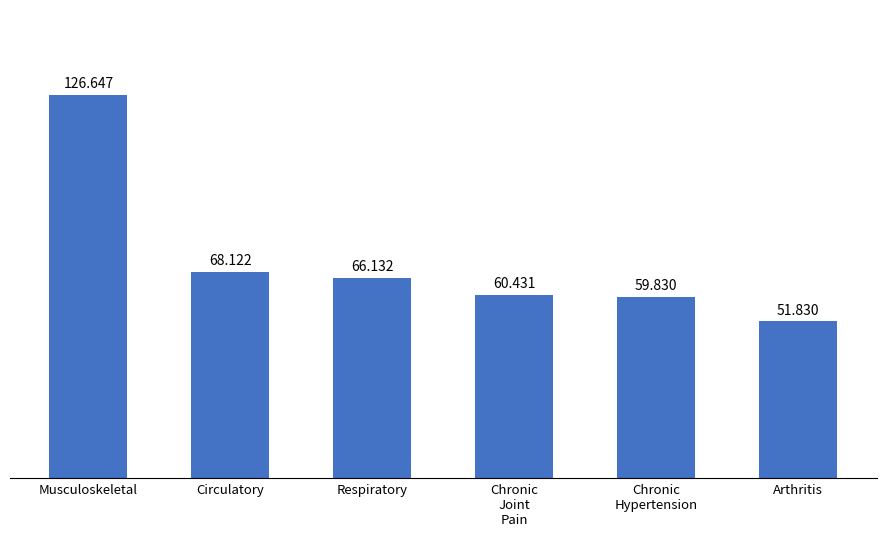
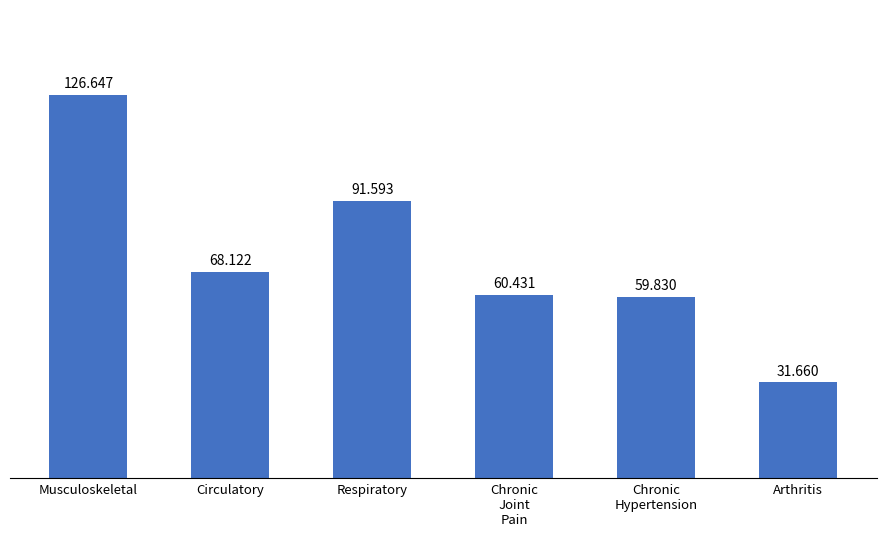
Respiratory: 66.132 -> 91.593
Arthritis: 51.830 -> 31.660
